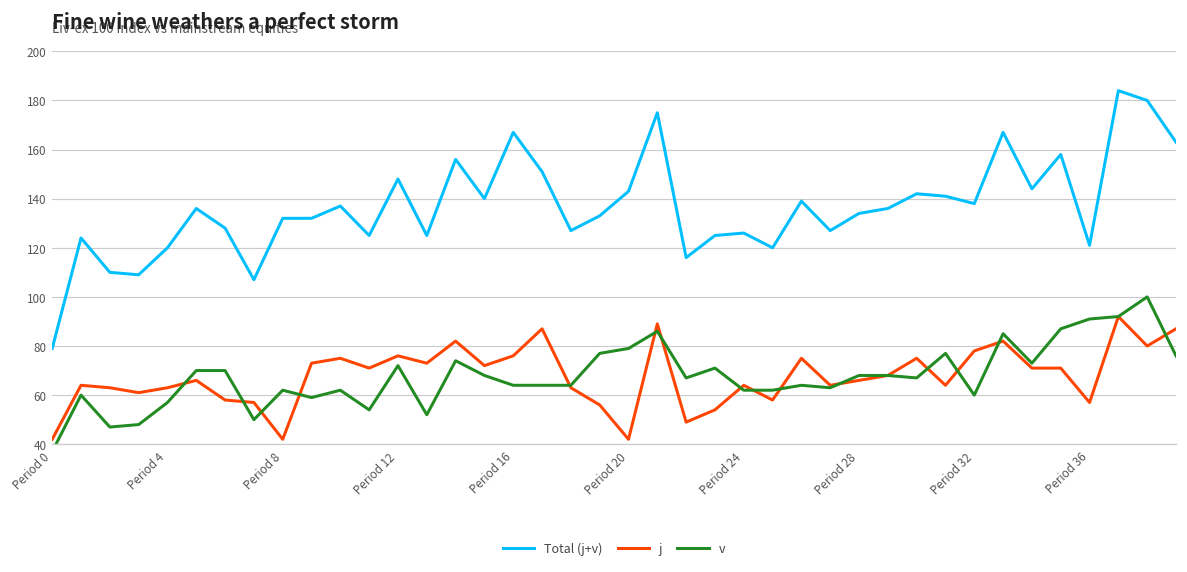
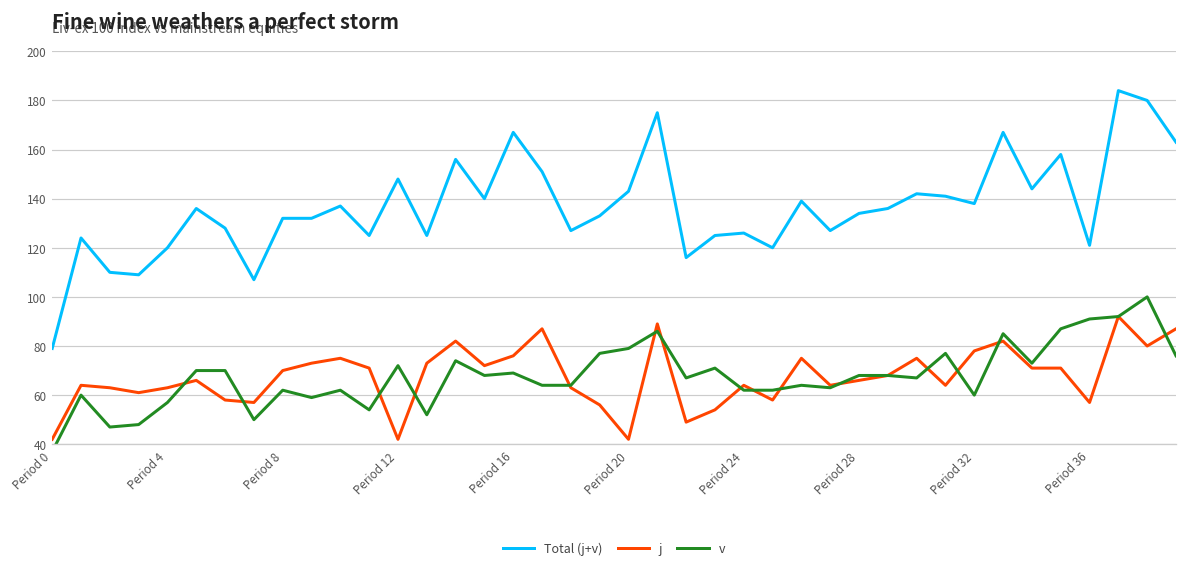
j, Period 8: 42 -> 70
j, Period 12: 76 -> 42
v, Period 16: 64 -> 69
